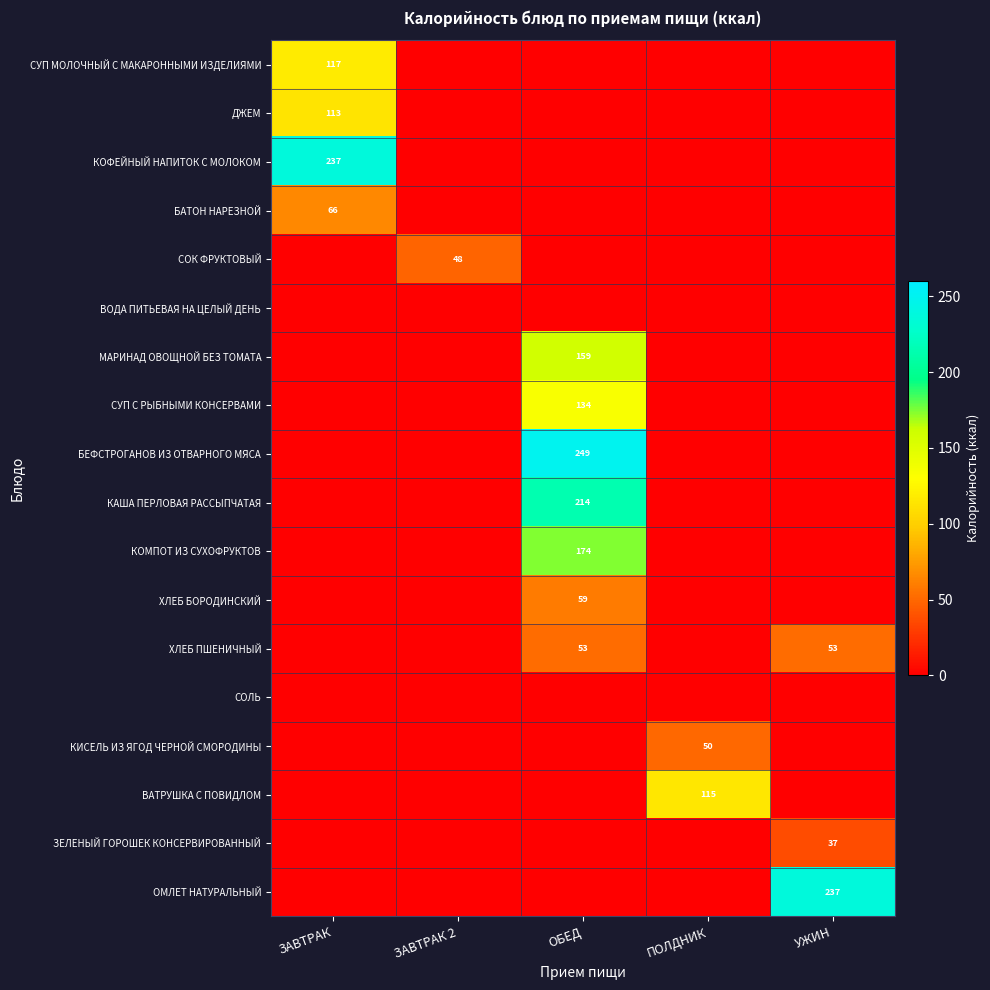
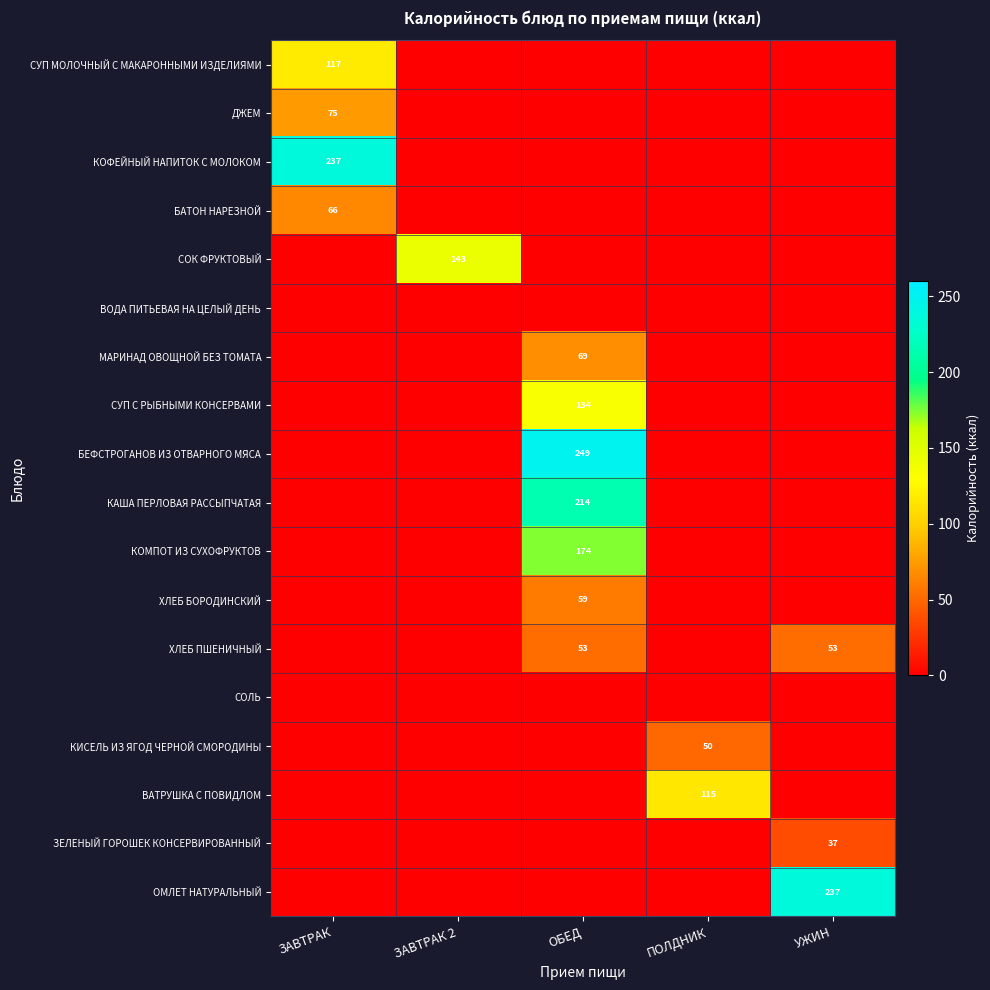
ДЖЕМ, ЗАВТРАК: 113 -> 75
СОК ФРУКТОВЫЙ, ЗАВТРАК 2: 48 -> 143
МАРИНАД ОВОЩНОЙ БЕЗ ТОМАТА, ОБЕД: 159 -> 69
